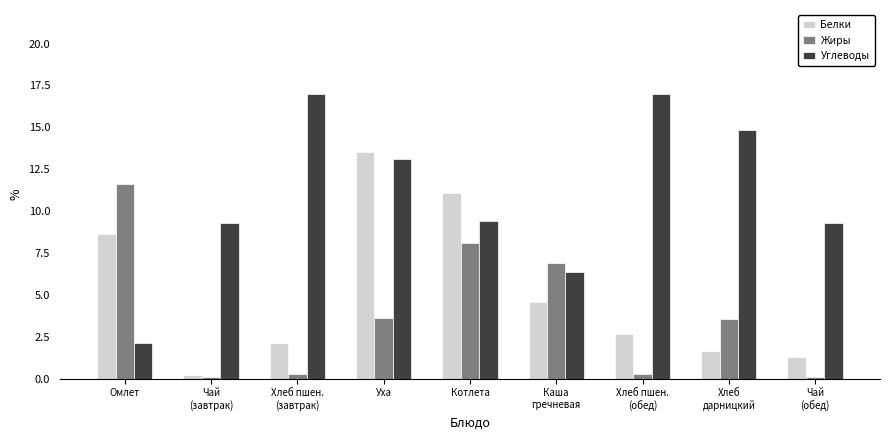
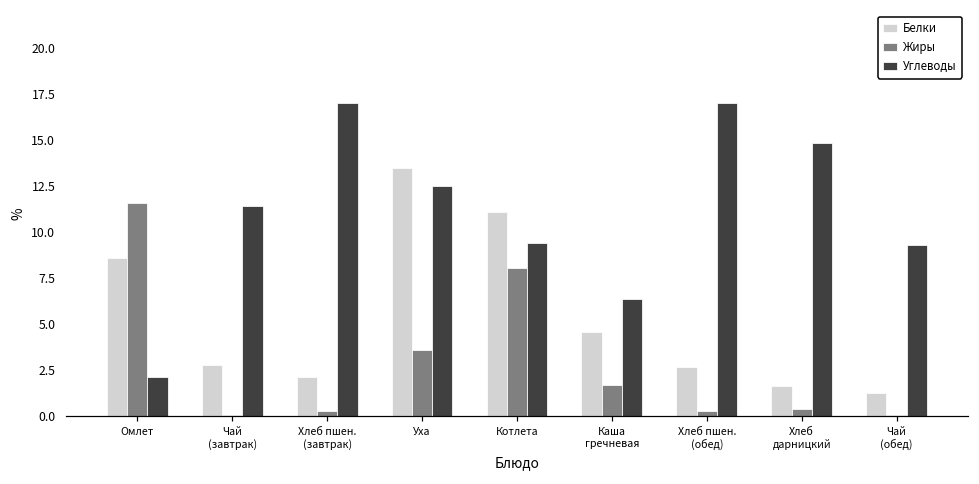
Белки, Чай (завтрак): 0.2 -> 2.8
Углеводы, Чай (завтрак): 9.3 -> 11.4
Углеводы, Уха: 13.1 -> 12.5
Жиры, Каша гречневая: 6.9 -> 1.7
Жиры, Хлеб дарницкий: 3.6 -> 0.4
